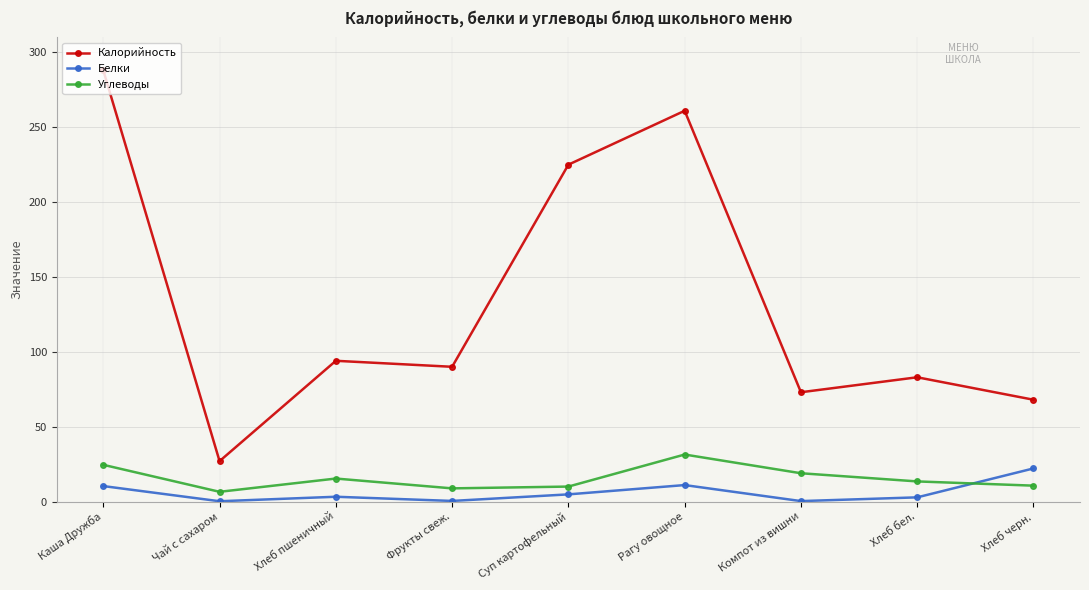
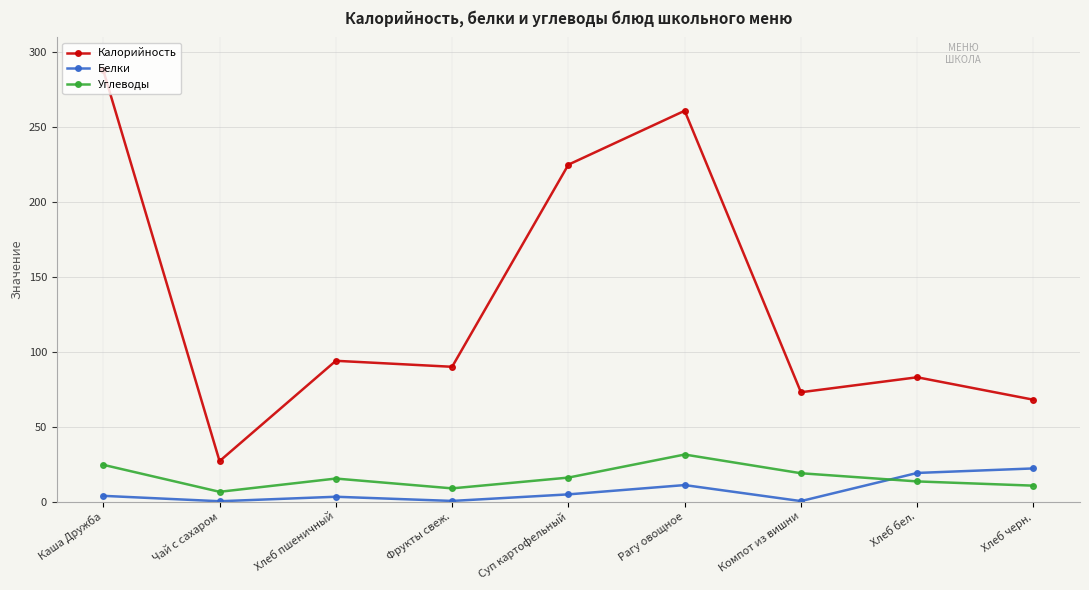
Белки, Каша Дружба: 10 -> 4
Углеводы, Суп картофельный: 10 -> 16
Белки, Хлеб бел.: 3 -> 19
